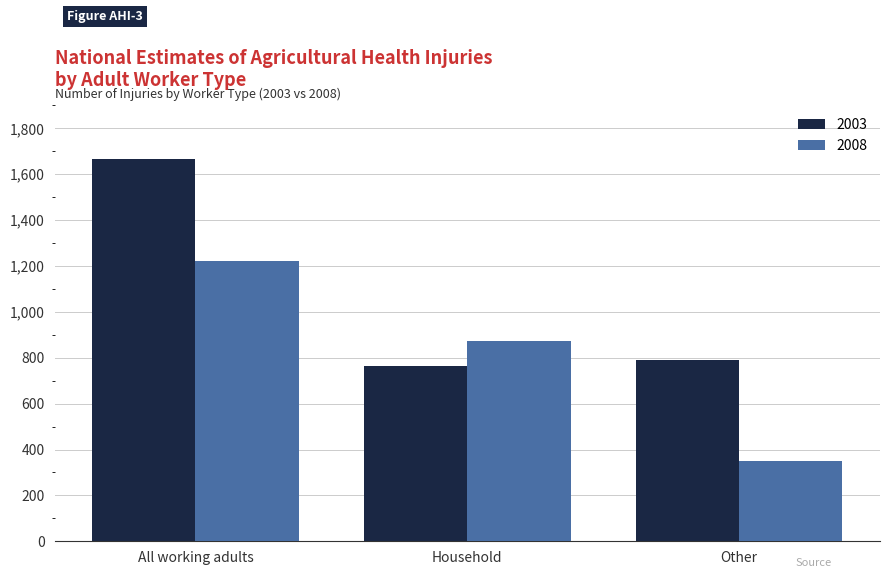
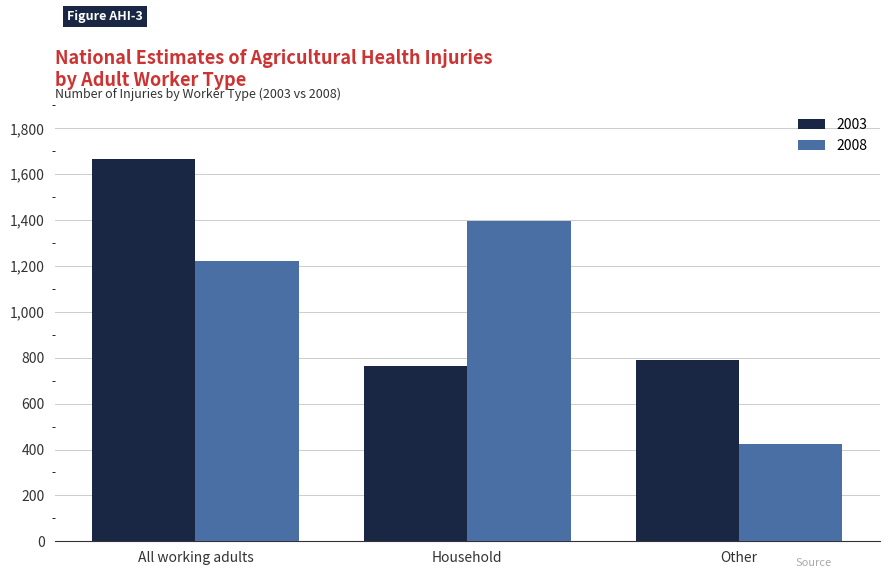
2008, Household: 870 -> 1,400
2008, Other: 350 -> 420
